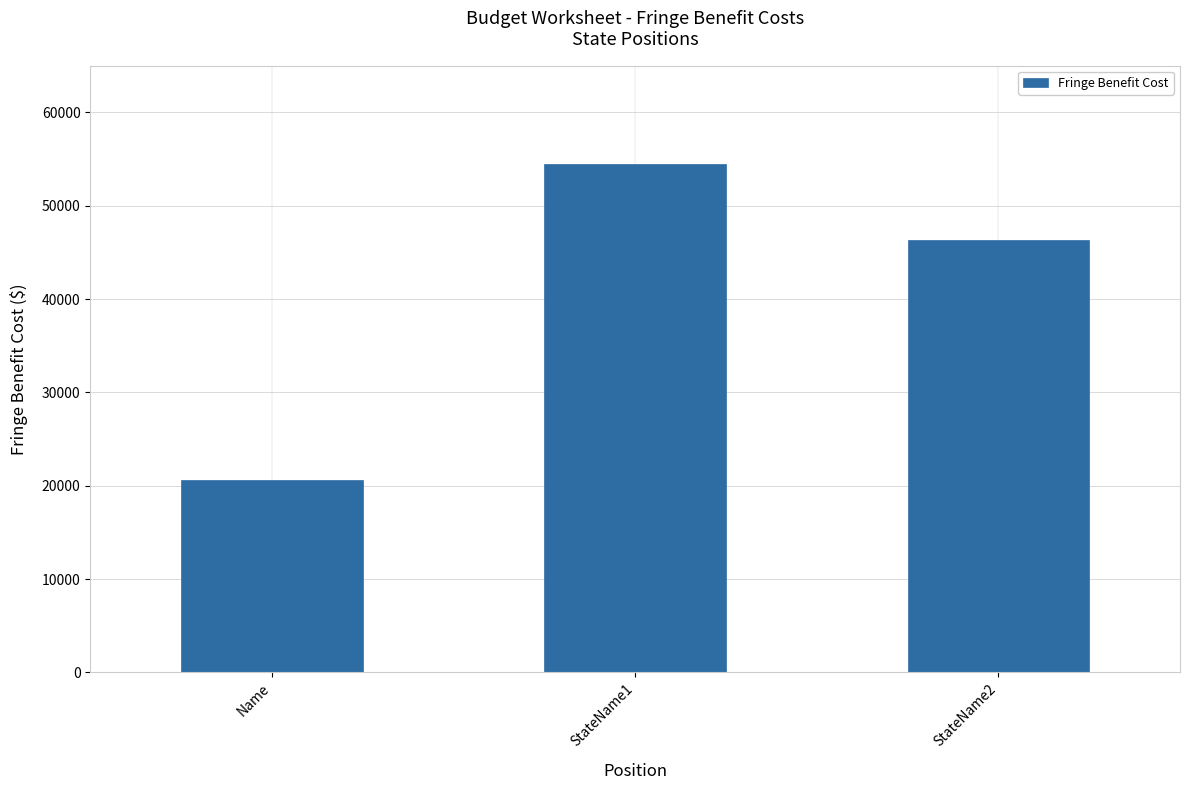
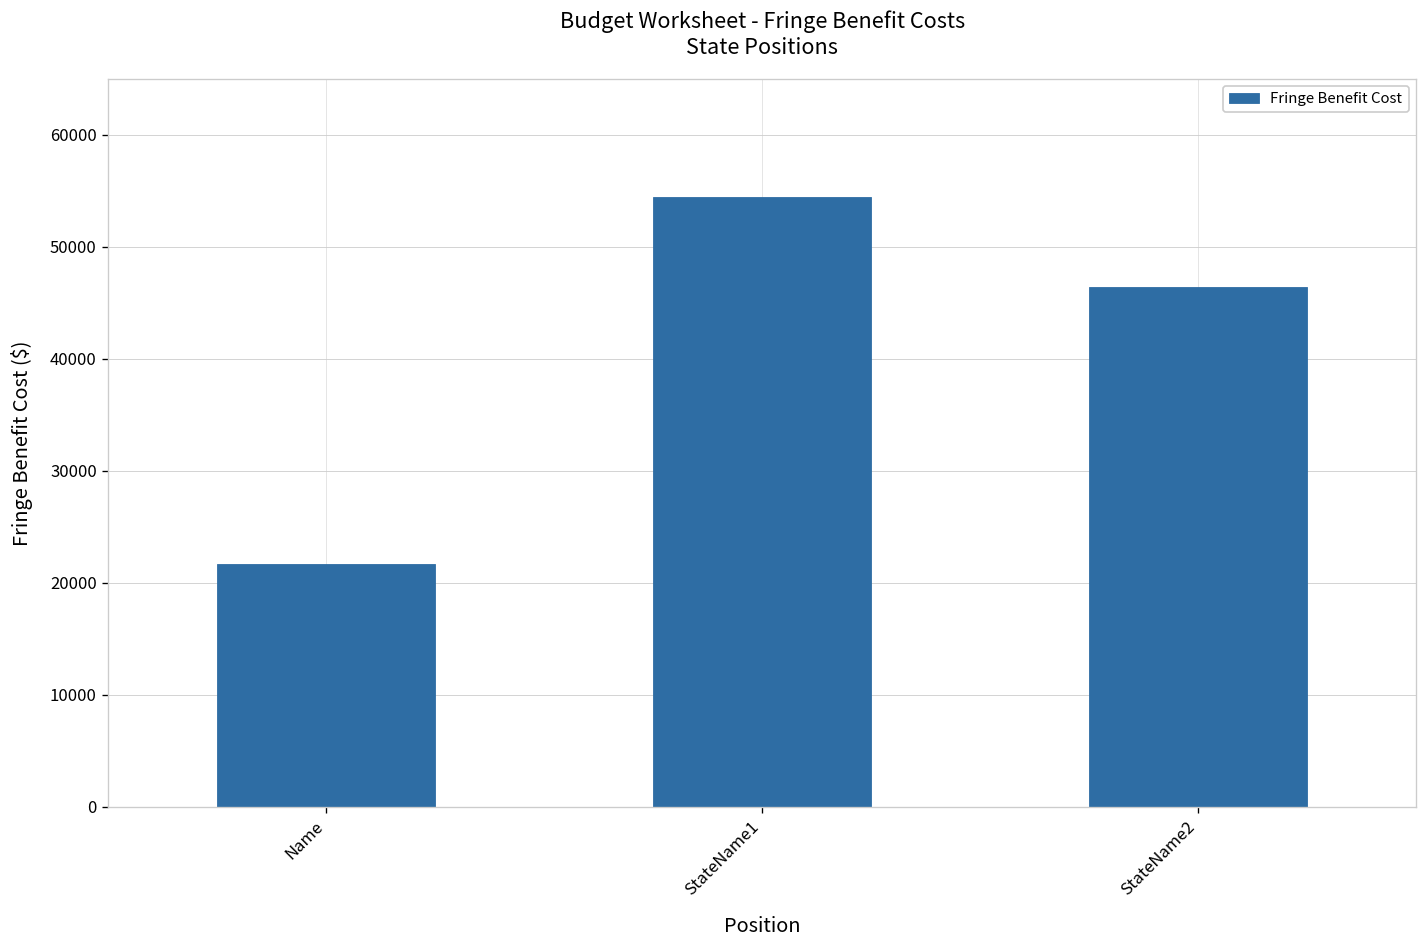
Name: 21000 -> 22000
